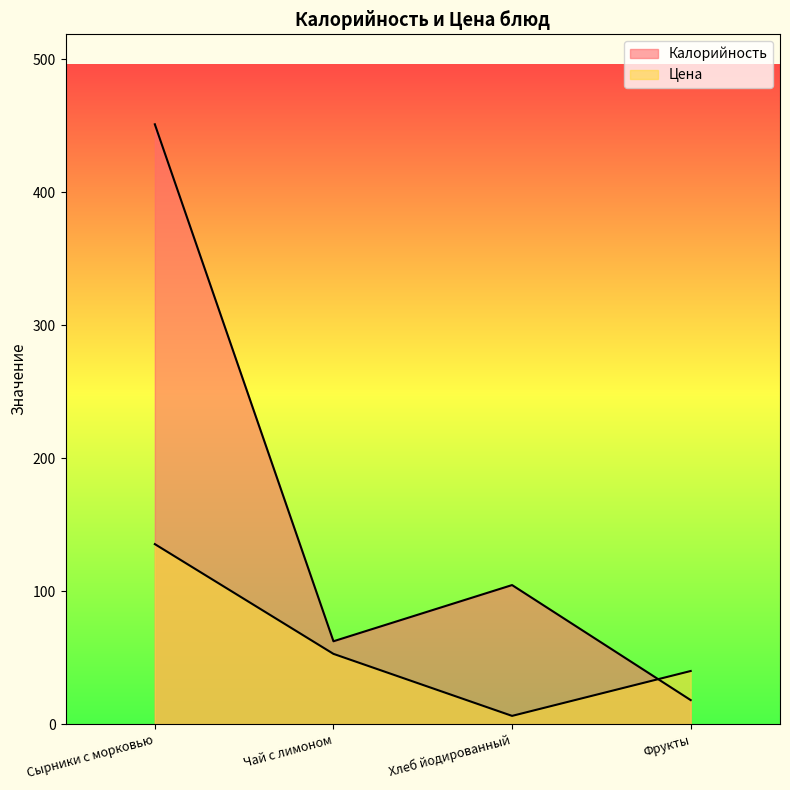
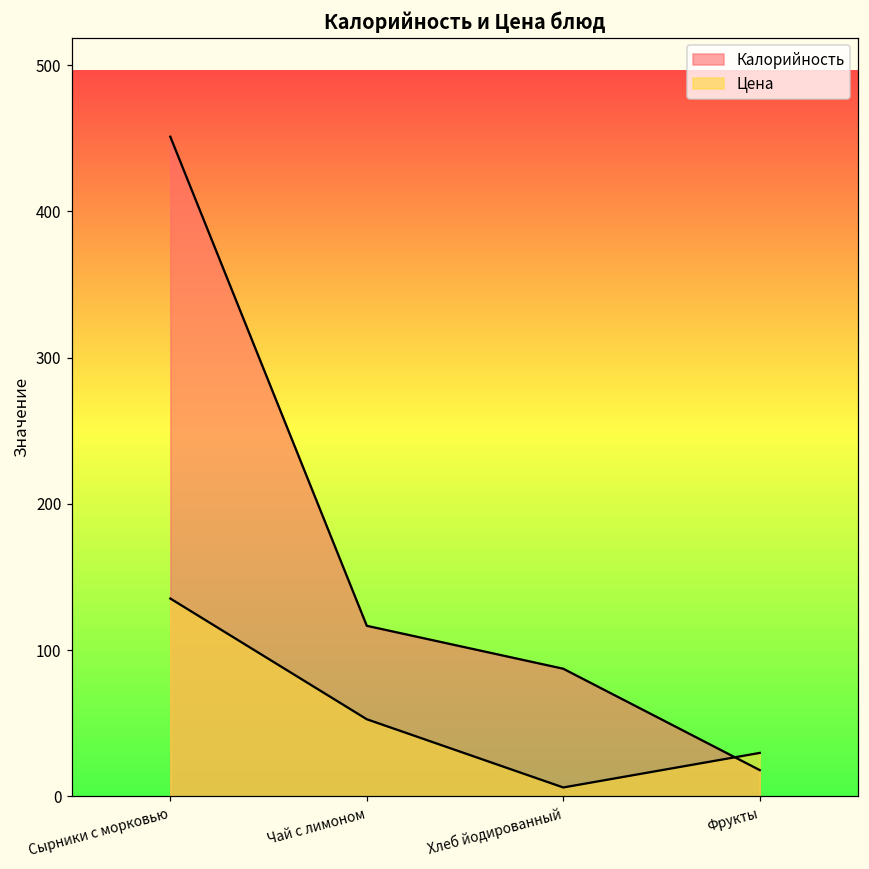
Калорийность, Чай с лимоном: 62 -> 117
Калорийность, Хлеб йодированный: 105 -> 87
Цена, Фрукты: 40 -> 30
